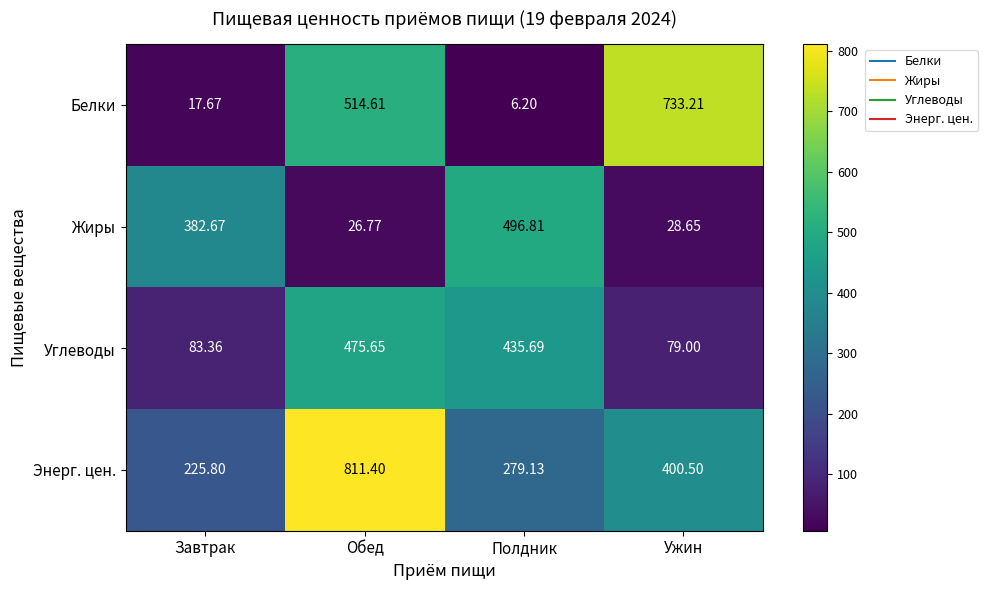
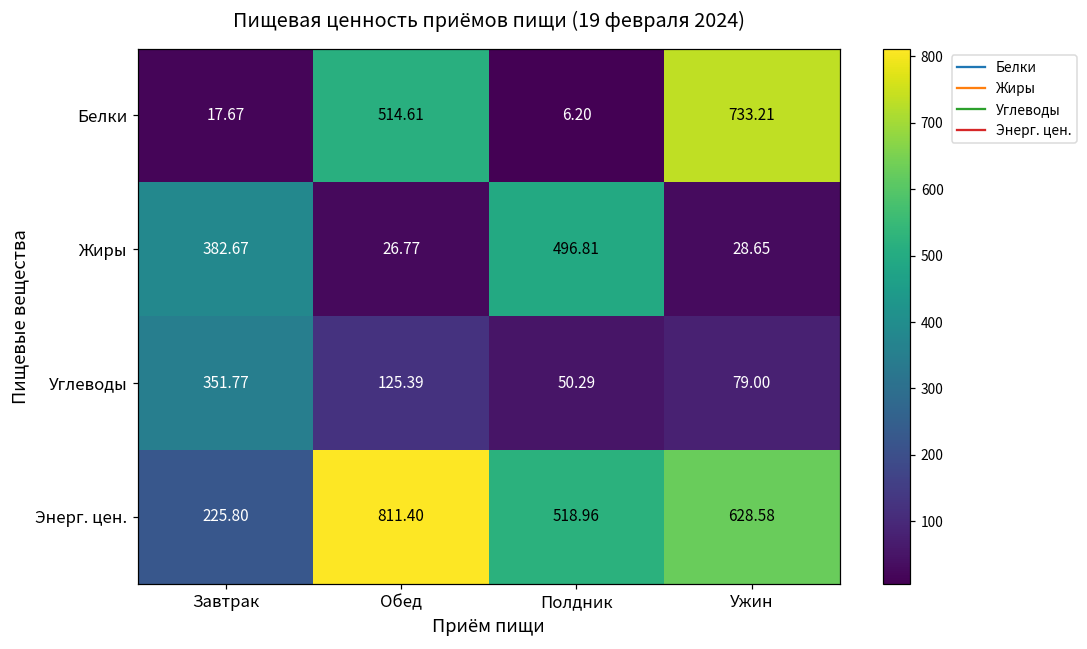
Углеводы, Завтрак: 83.36 -> 351.77
Углеводы, Обед: 475.65 -> 125.39
Углеводы, Полдник: 435.69 -> 50.29
Энерг. цен., Полдник: 279.13 -> 518.96
Энерг. цен., Ужин: 400.50 -> 628.58
